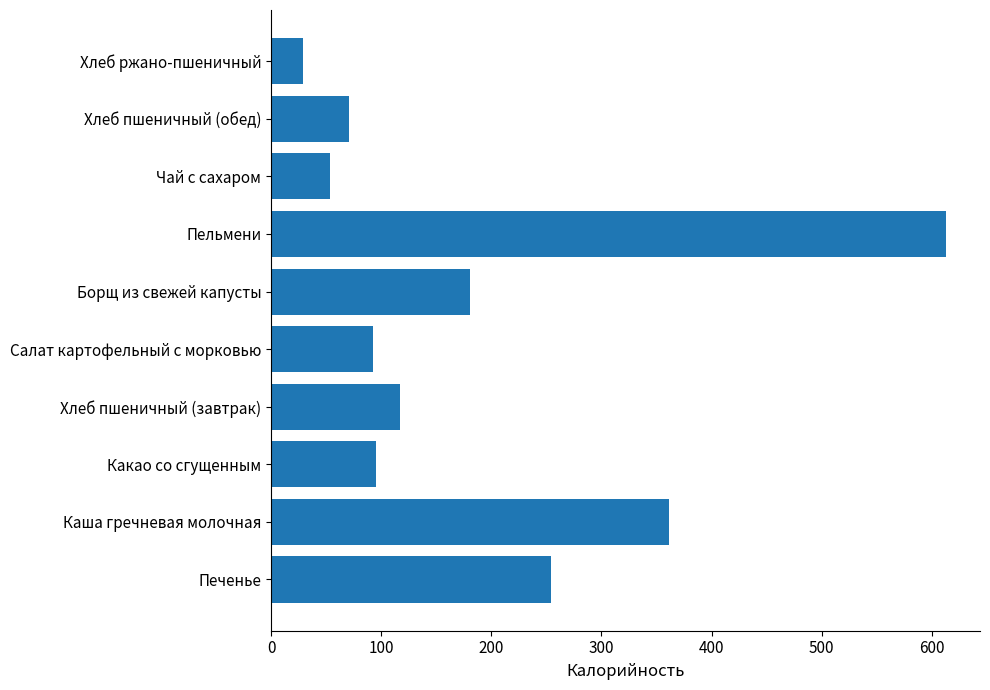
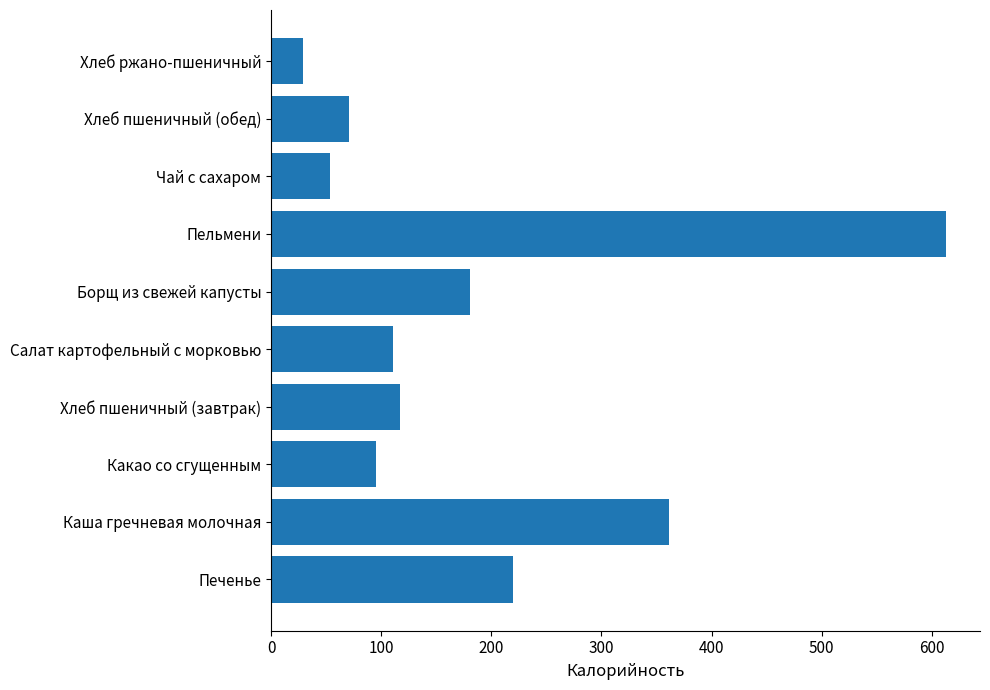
Салат картофельный с морковью: 93 -> 111
Печенье: 254 -> 220
